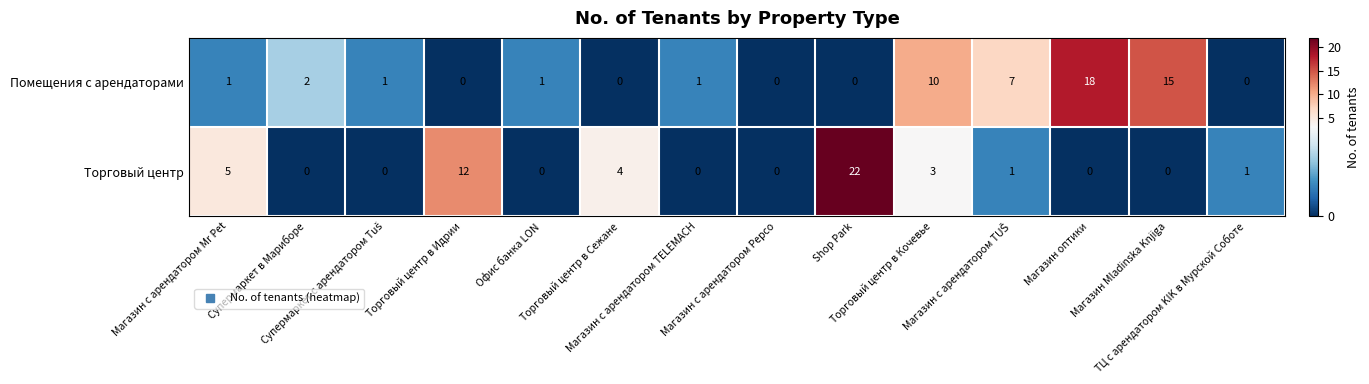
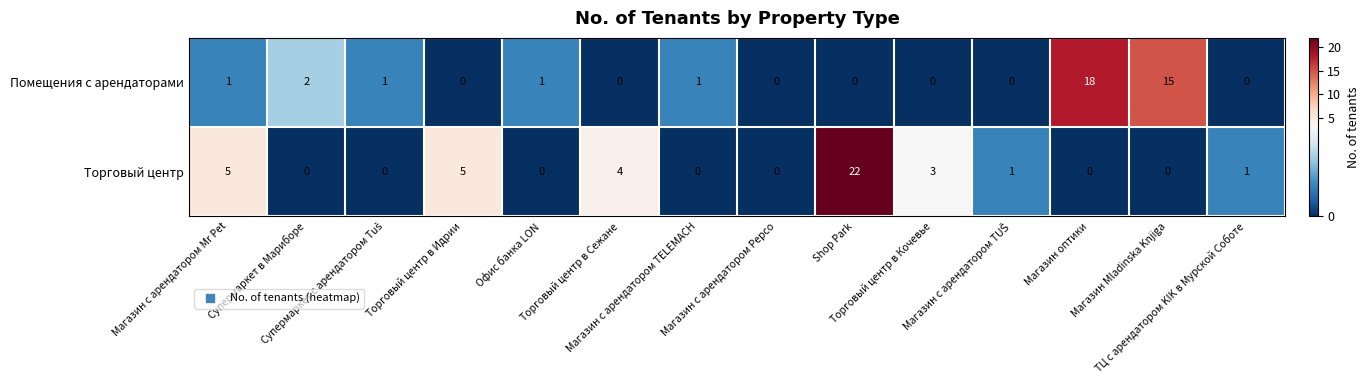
Помещения с арендаторами, Торговый центр в Кочевье: 10 -> 0
Помещения с арендаторами, Магазин с арендатором TUŠ: 7 -> 0
Торговый центр, Торговый центр в Идрии: 12 -> 5
